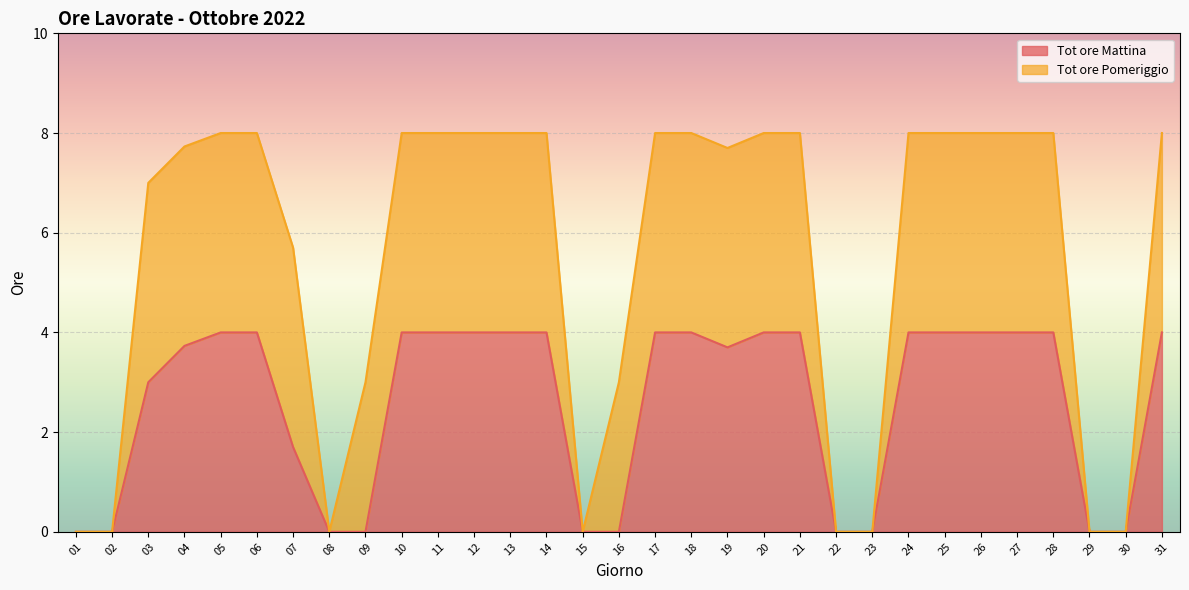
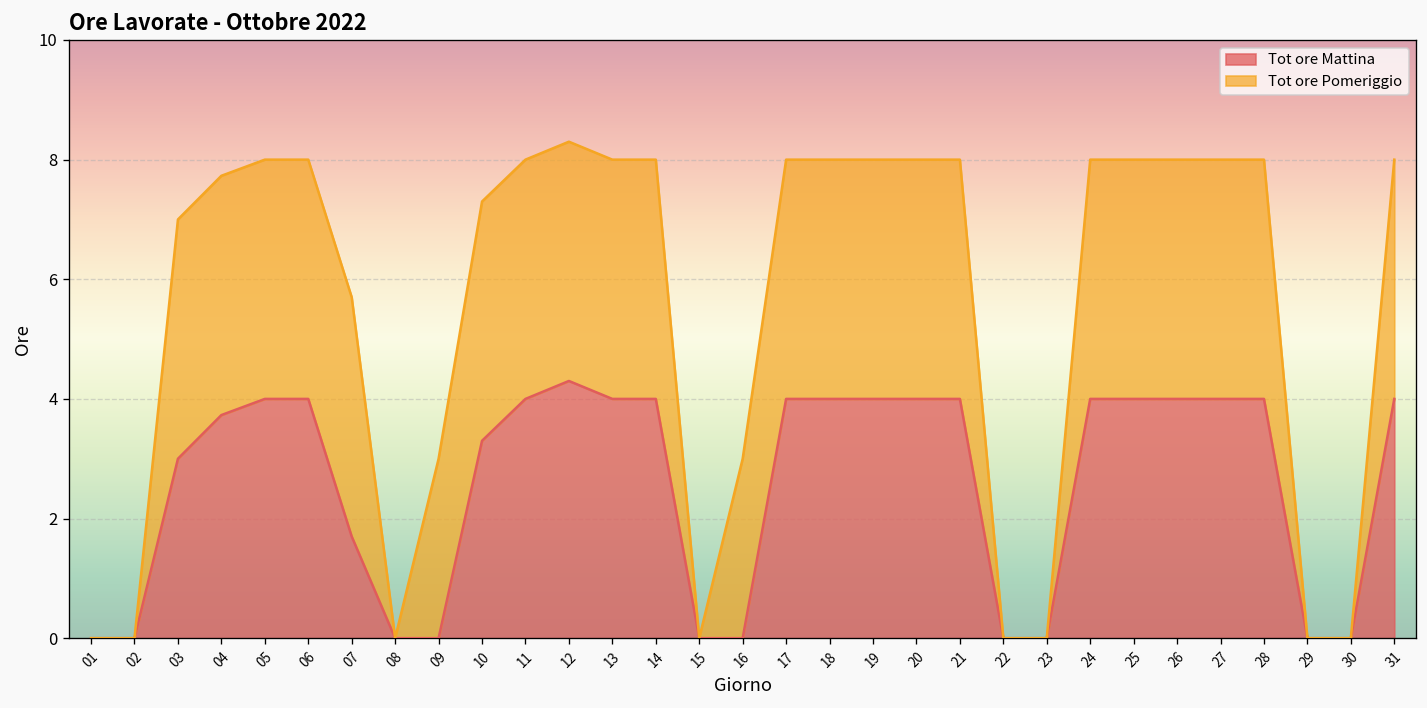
Tot ore Mattina, 10: 4.0 -> 3.3
Tot ore Mattina, 12: 4.0 -> 4.3
Tot ore Mattina, 19: 3.7 -> 4.0
